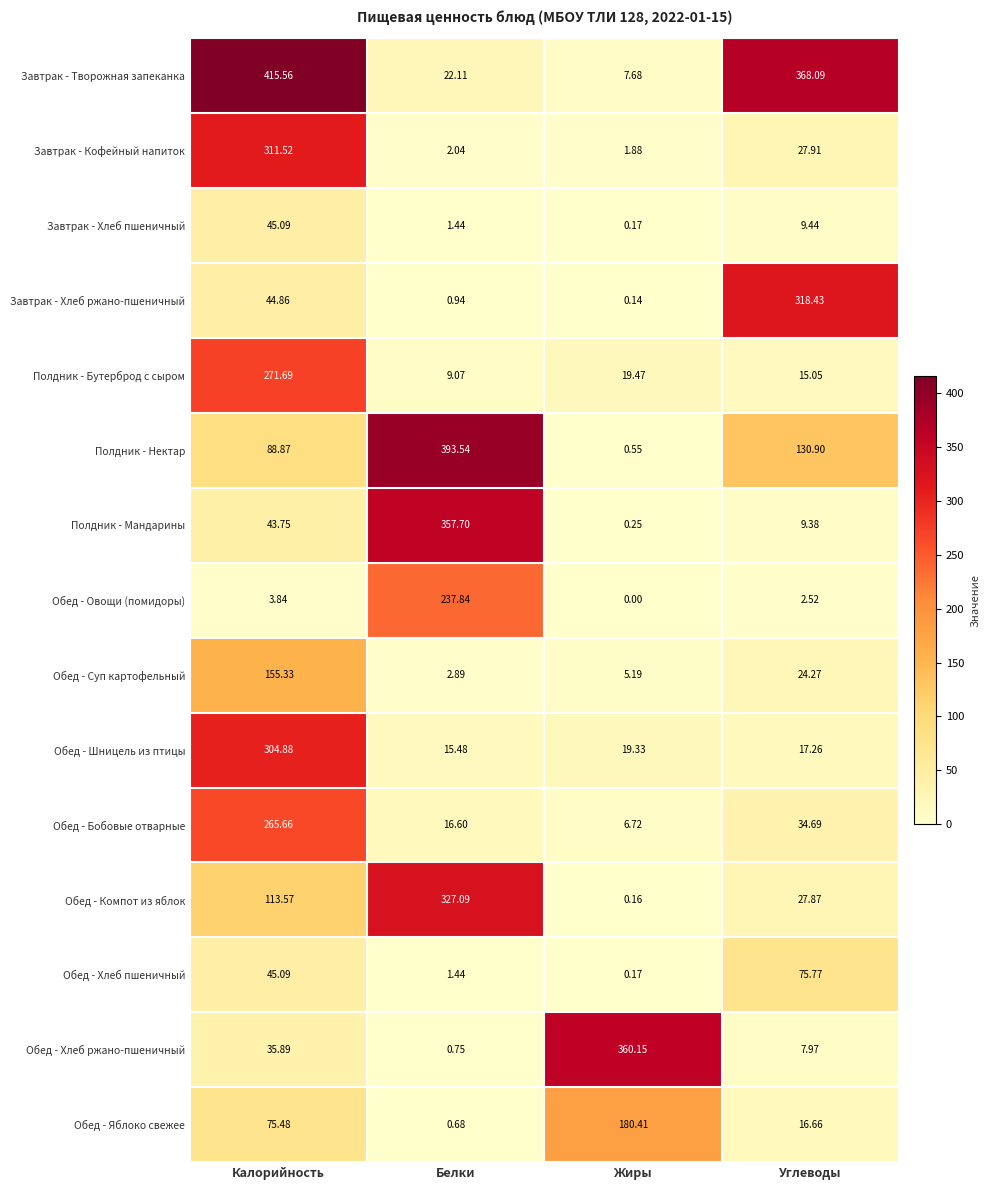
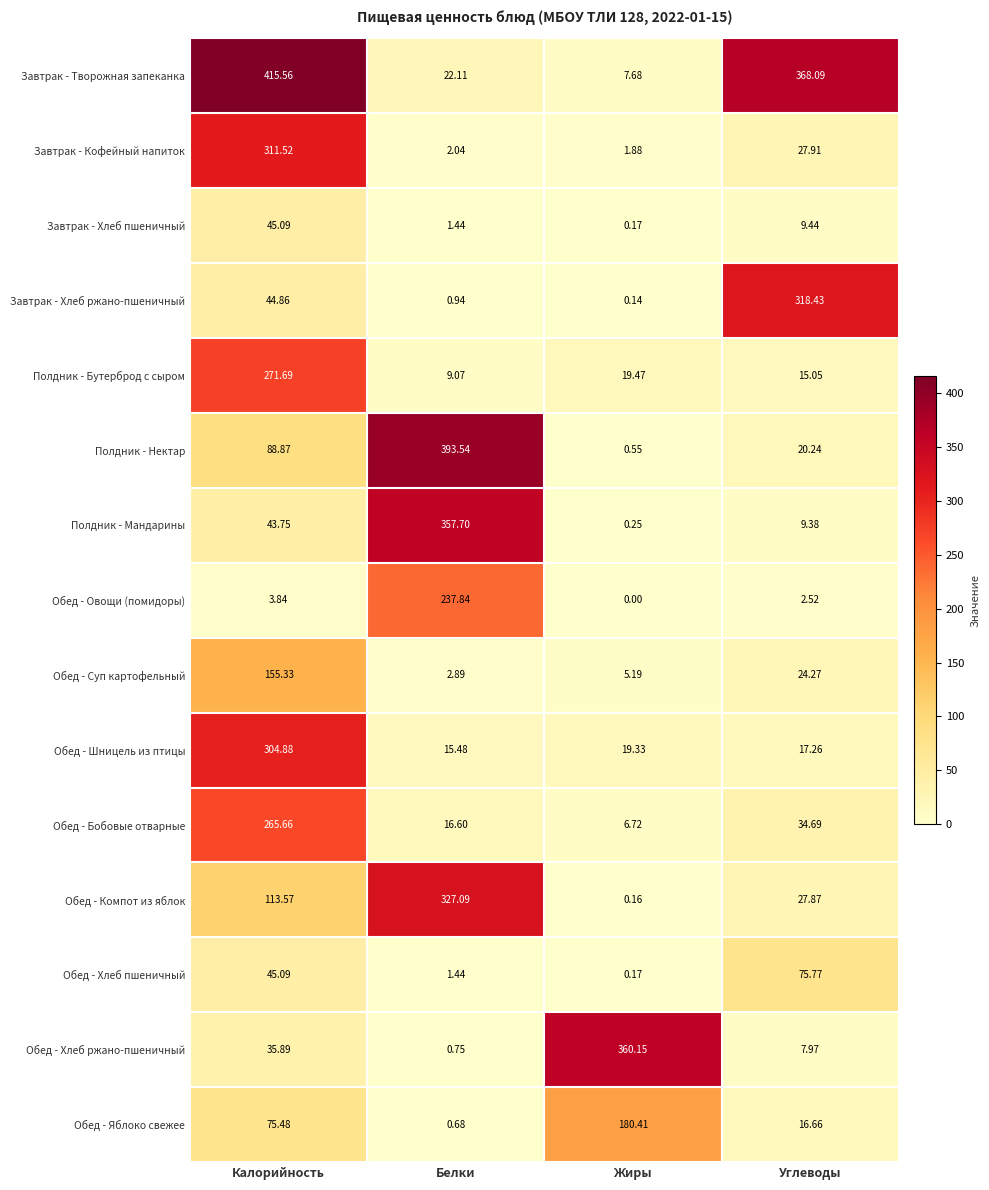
Полдник - Нектар, Углеводы: 130.90 -> 20.24
